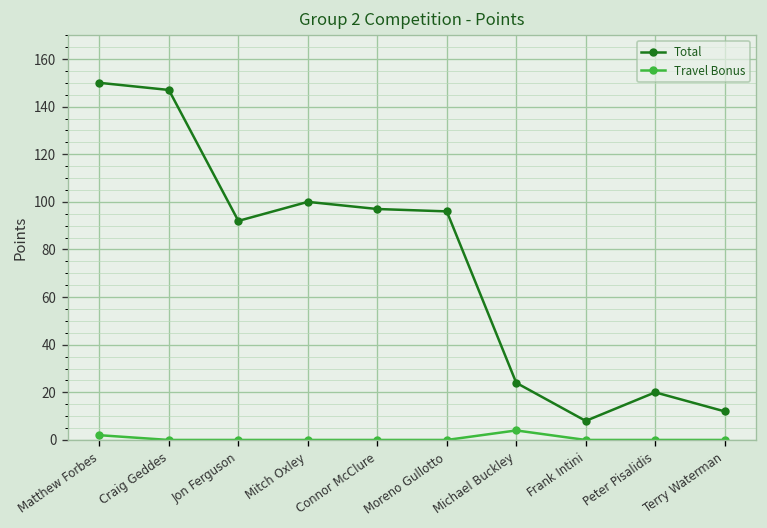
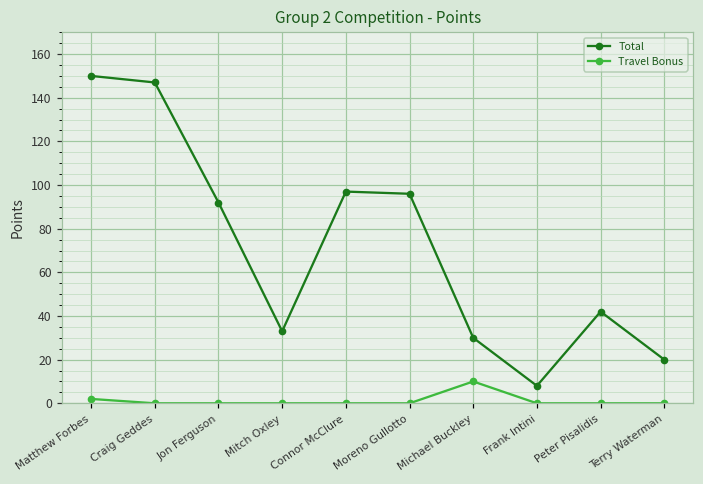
Total, Mitch Oxley: 100 -> 33
Total, Michael Buckley: 24 -> 30
Travel Bonus, Michael Buckley: 4 -> 10
Total, Peter Pisalidis: 20 -> 42
Total, Terry Waterman: 12 -> 20
